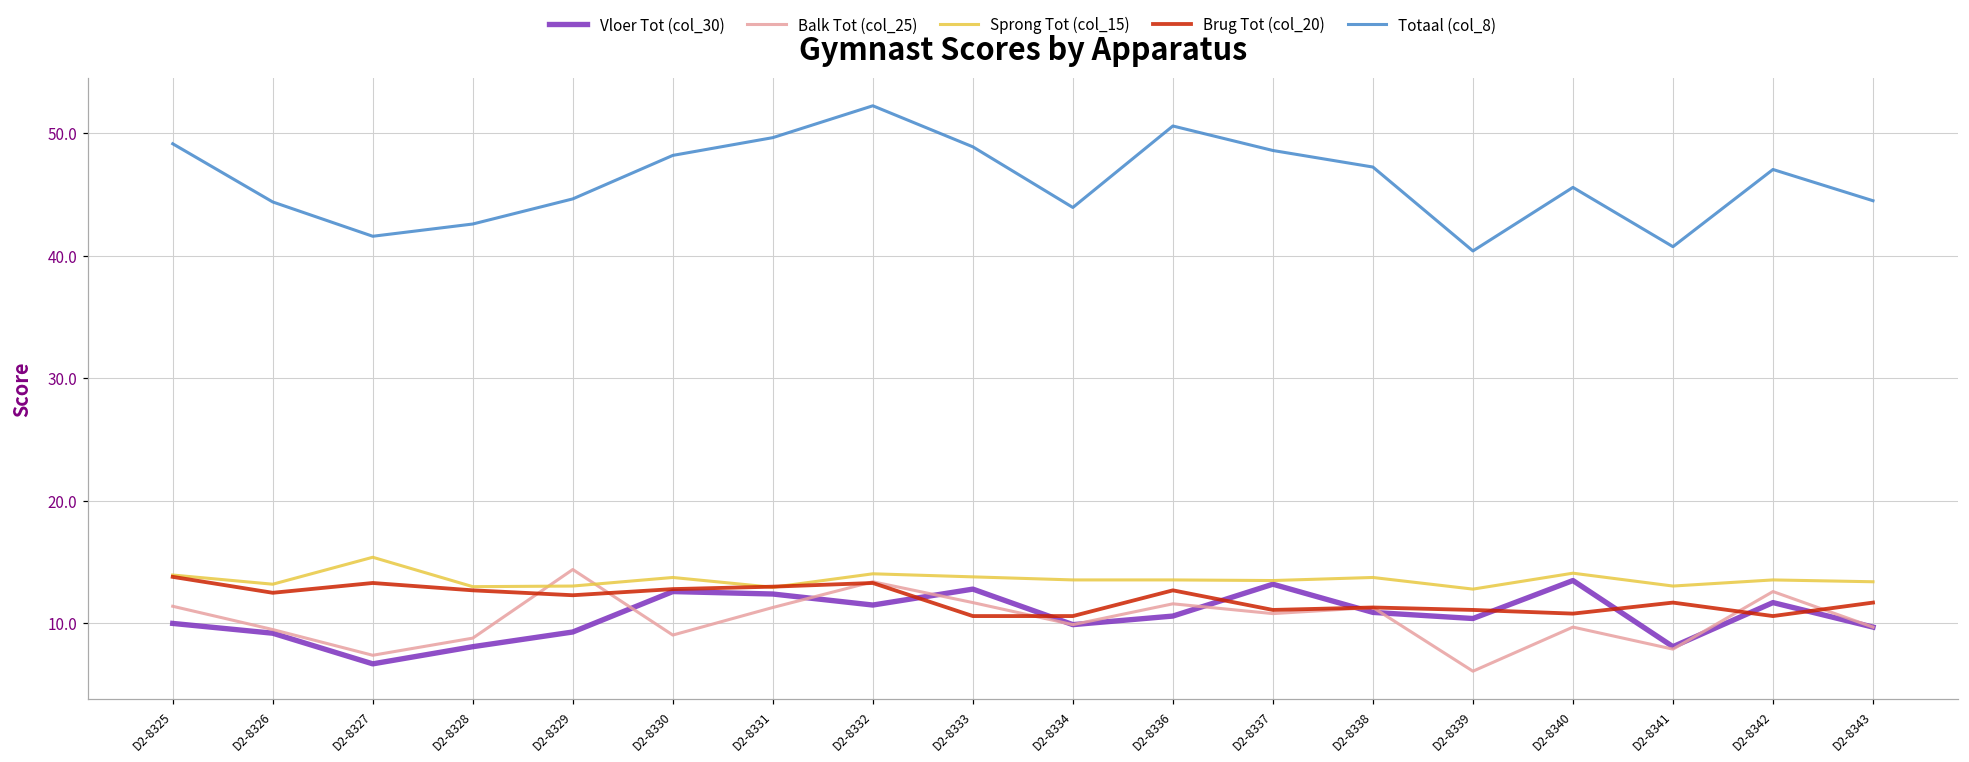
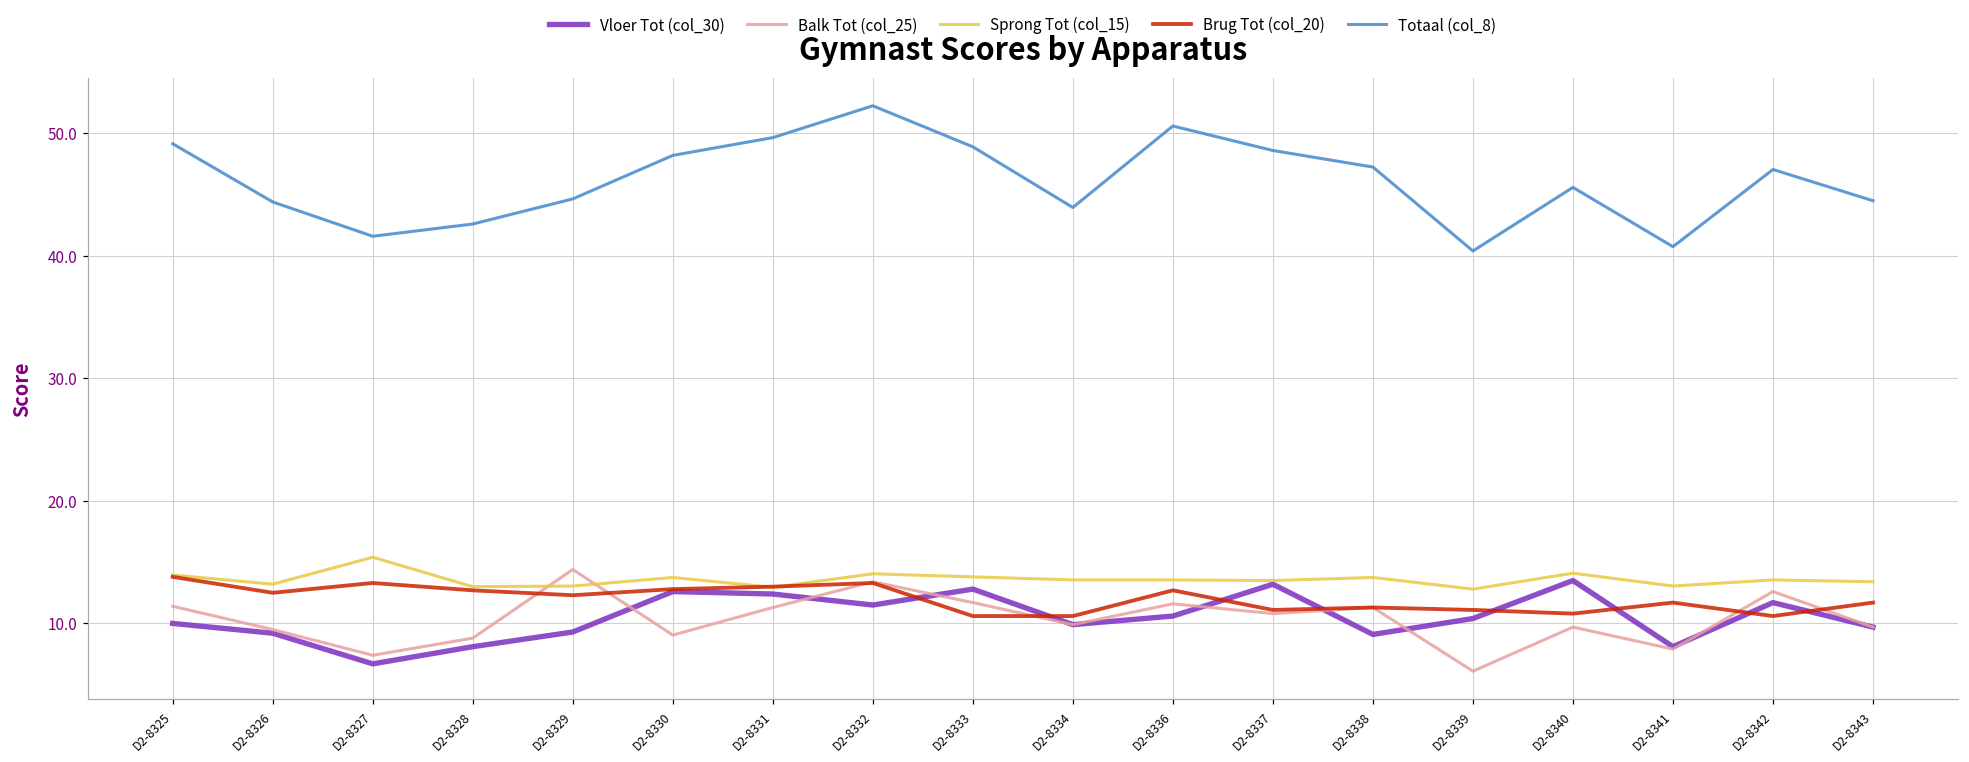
Vloer Tot (col_30), D2-8338: 10.9 -> 9.1
